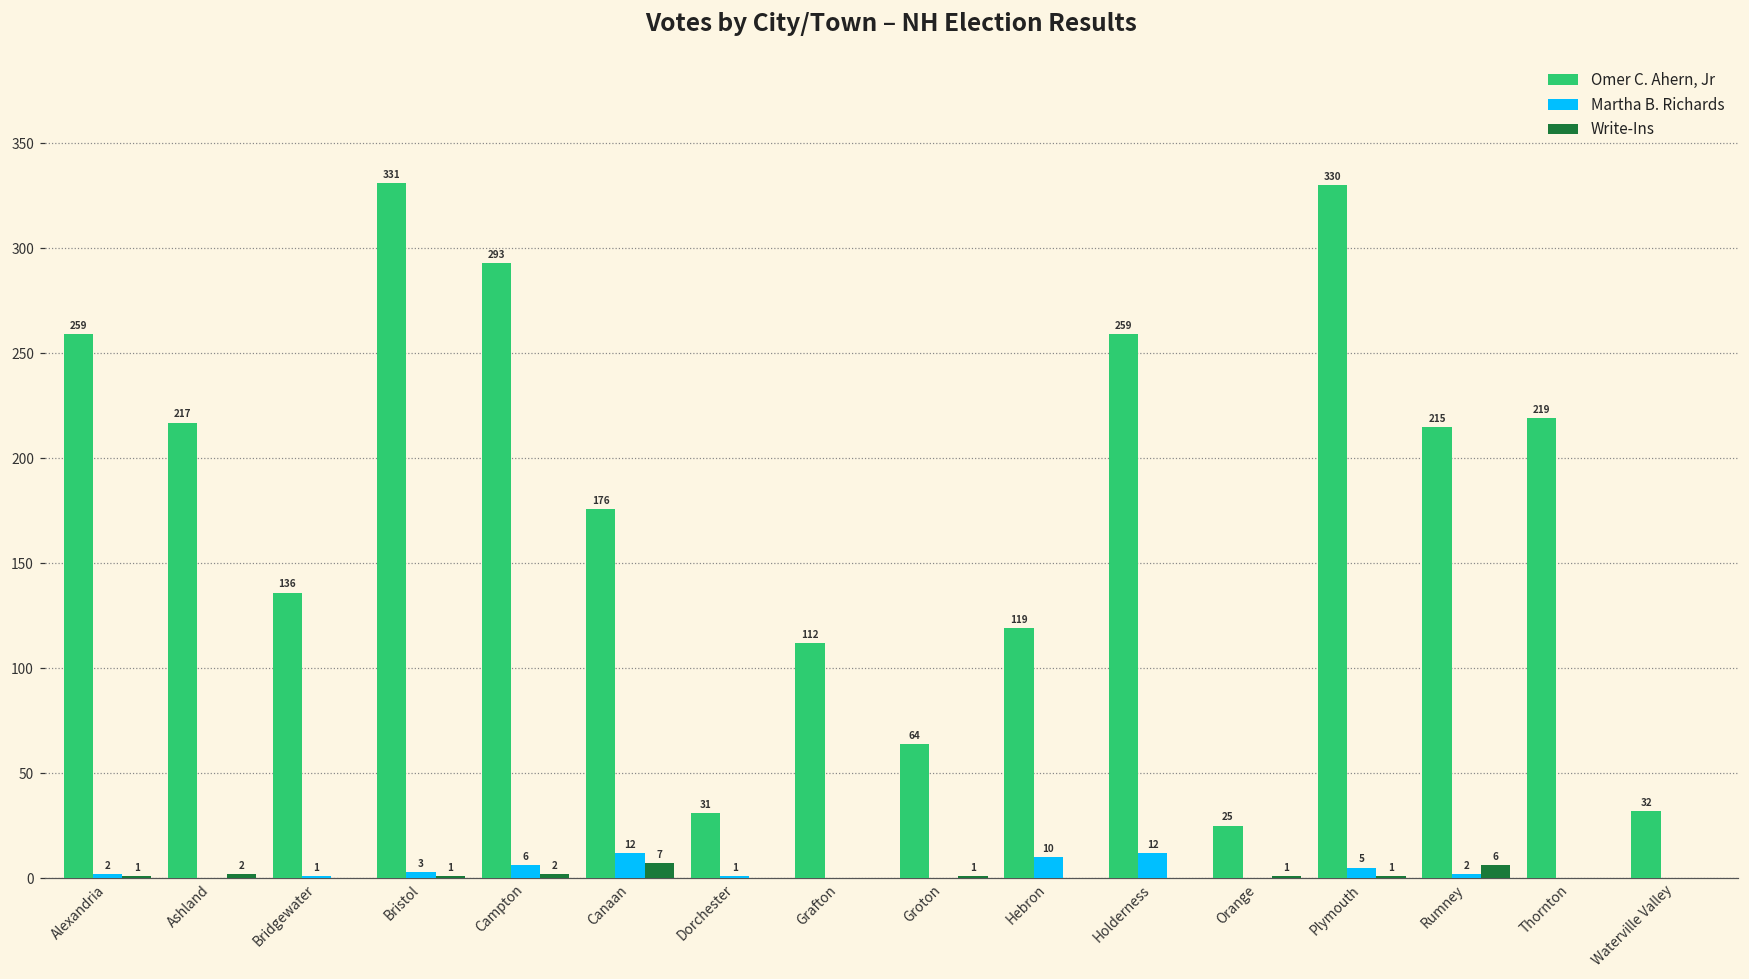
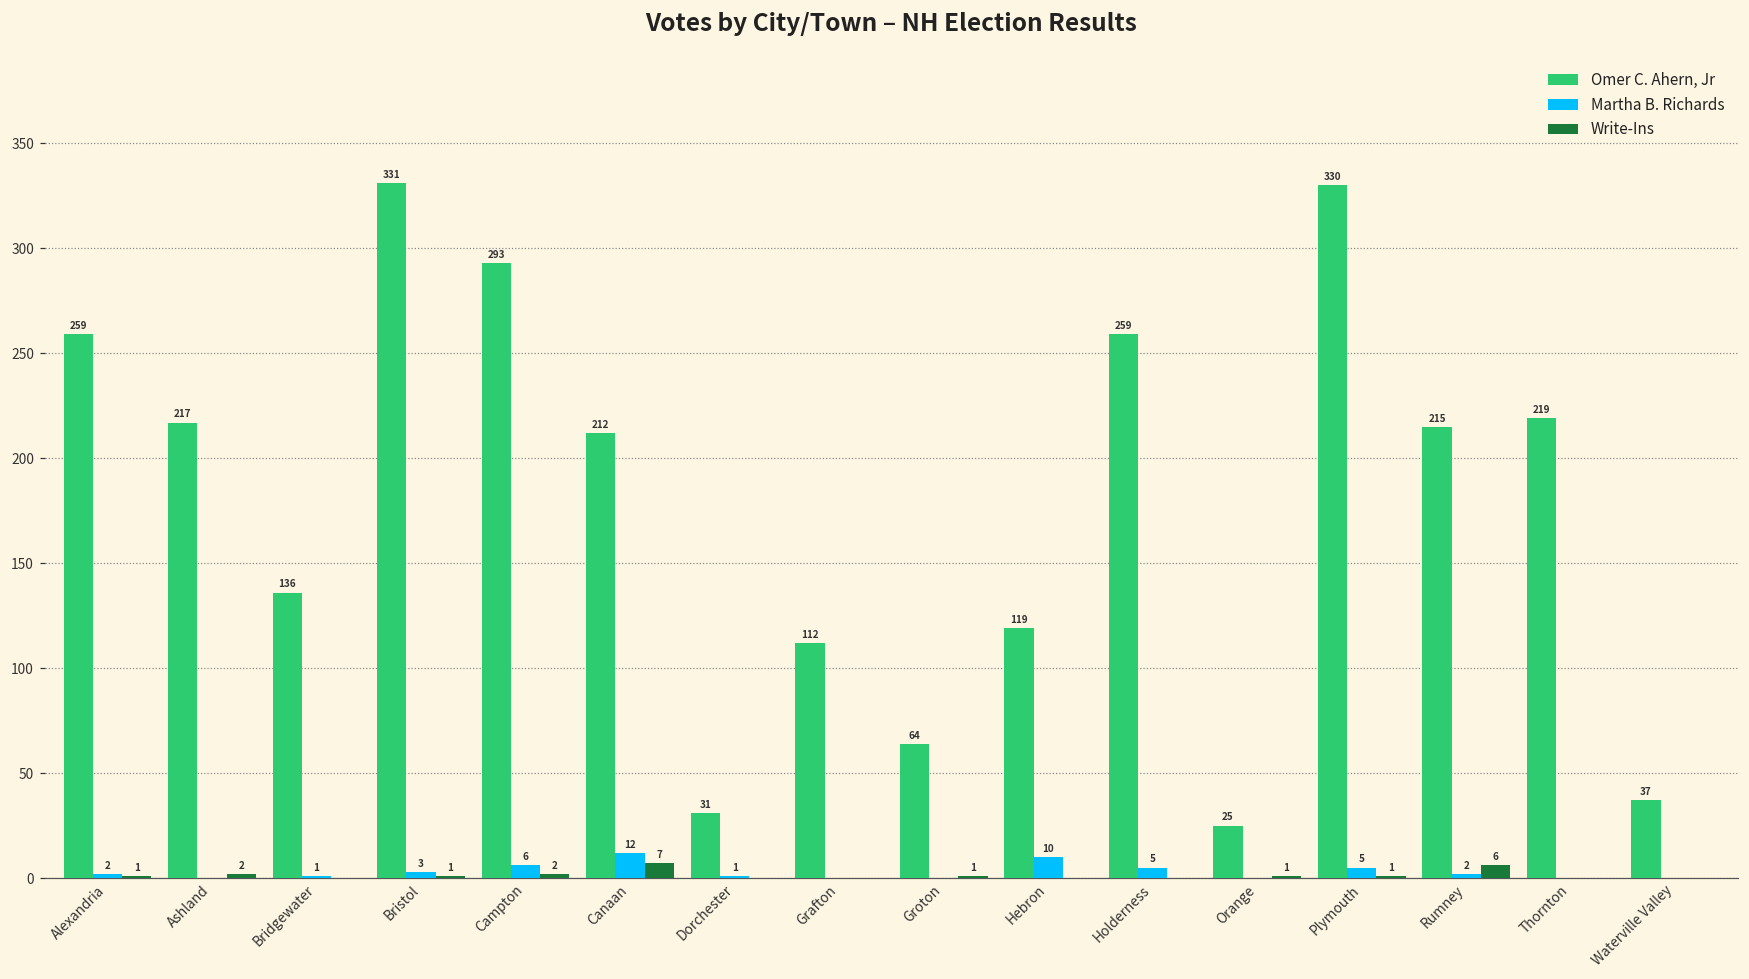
Omer C. Ahern, Jr, Canaan: 176 -> 212
Martha B. Richards, Holderness: 12 -> 5
Omer C. Ahern, Jr, Waterville Valley: 32 -> 37
